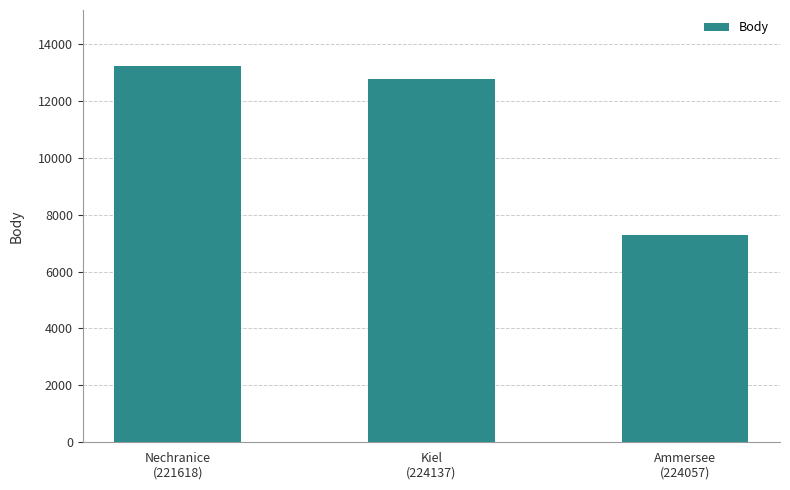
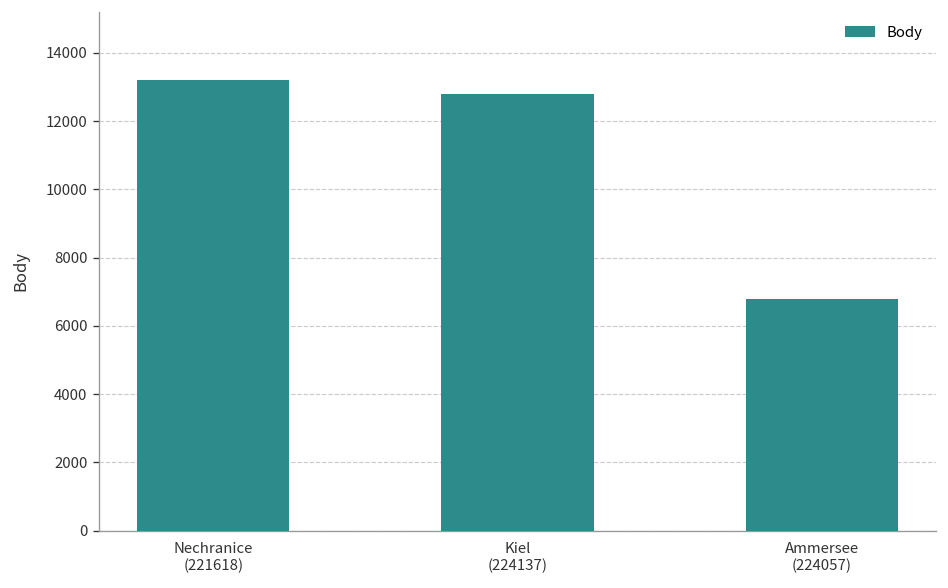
Ammersee (224057): 7300 -> 6800
